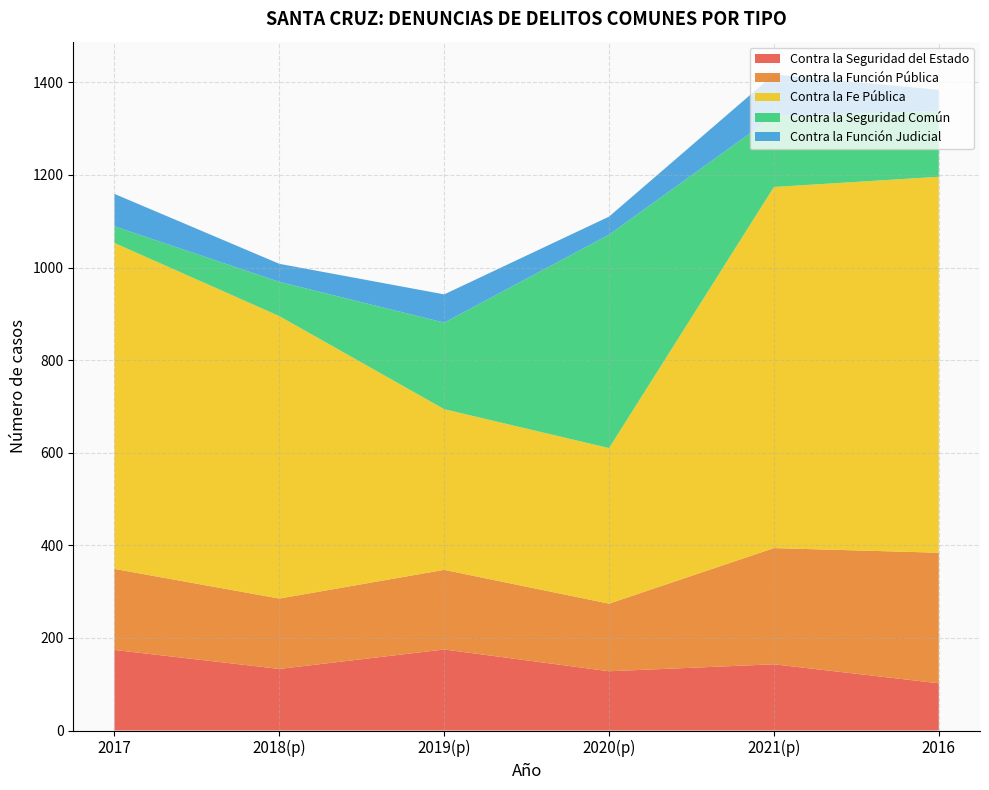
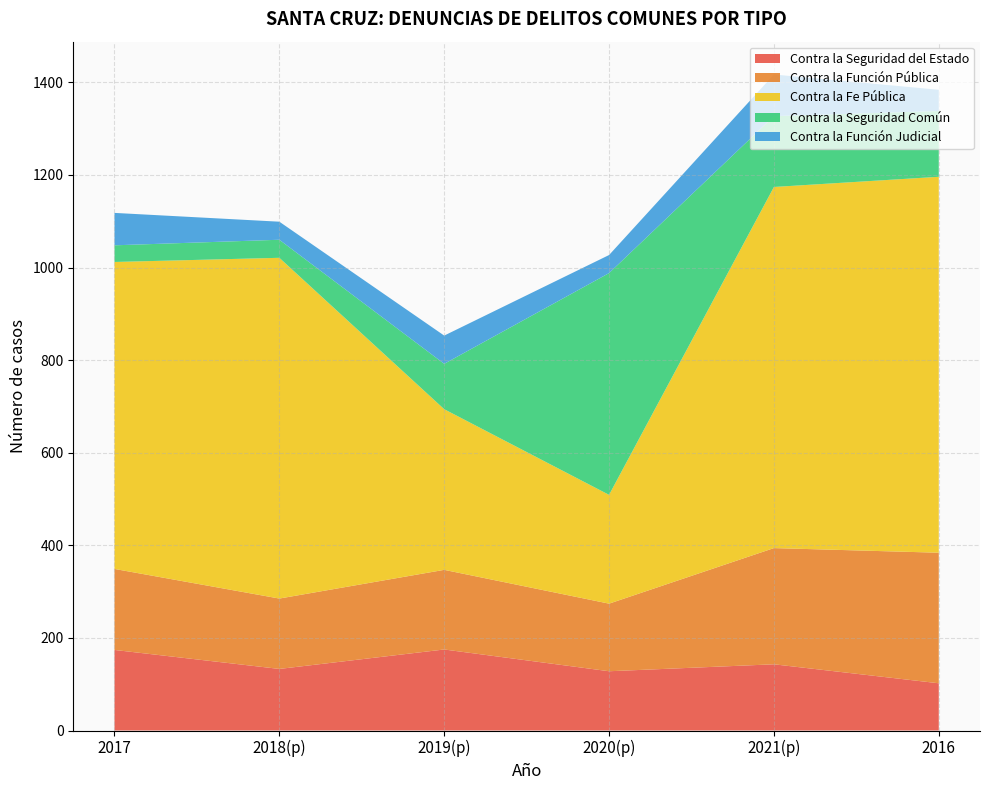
Contra la Fe Pública, 2017: 700 -> 660
Contra la Fe Pública, 2018(p): 610 -> 740
Contra la Seguridad Común, 2018(p): 70 -> 40
Contra la Seguridad Común, 2019(p): 190 -> 100
Contra la Fe Pública, 2020(p): 340 -> 240
Contra la Seguridad Común, 2020(p): 460 -> 480
